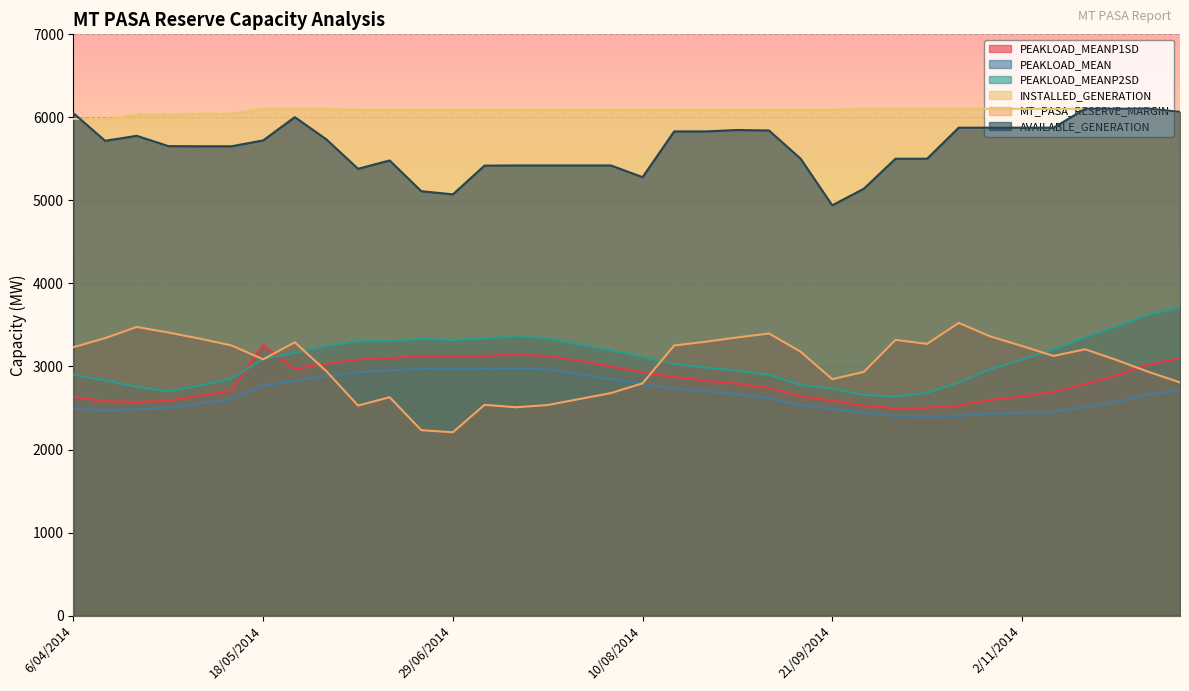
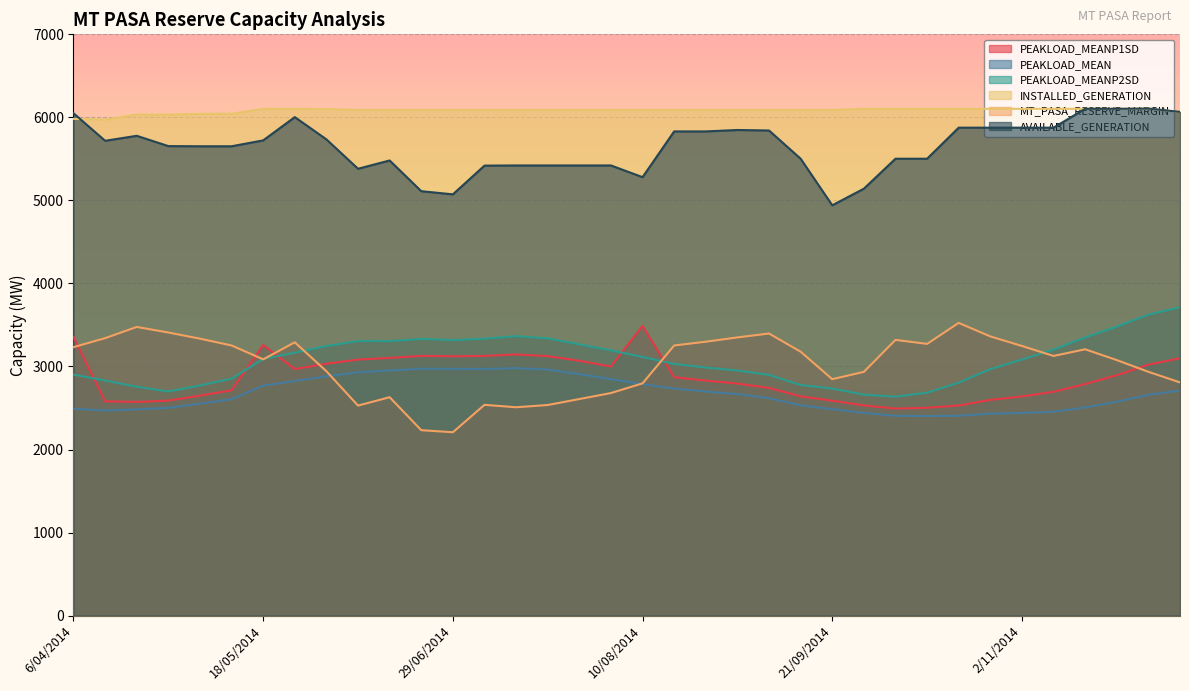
PEAKLOAD_MEANP1SD, 6/04/2014: 2600 -> 3400
PEAKLOAD_MEANP1SD, 10/08/2014: 2900 -> 3500
